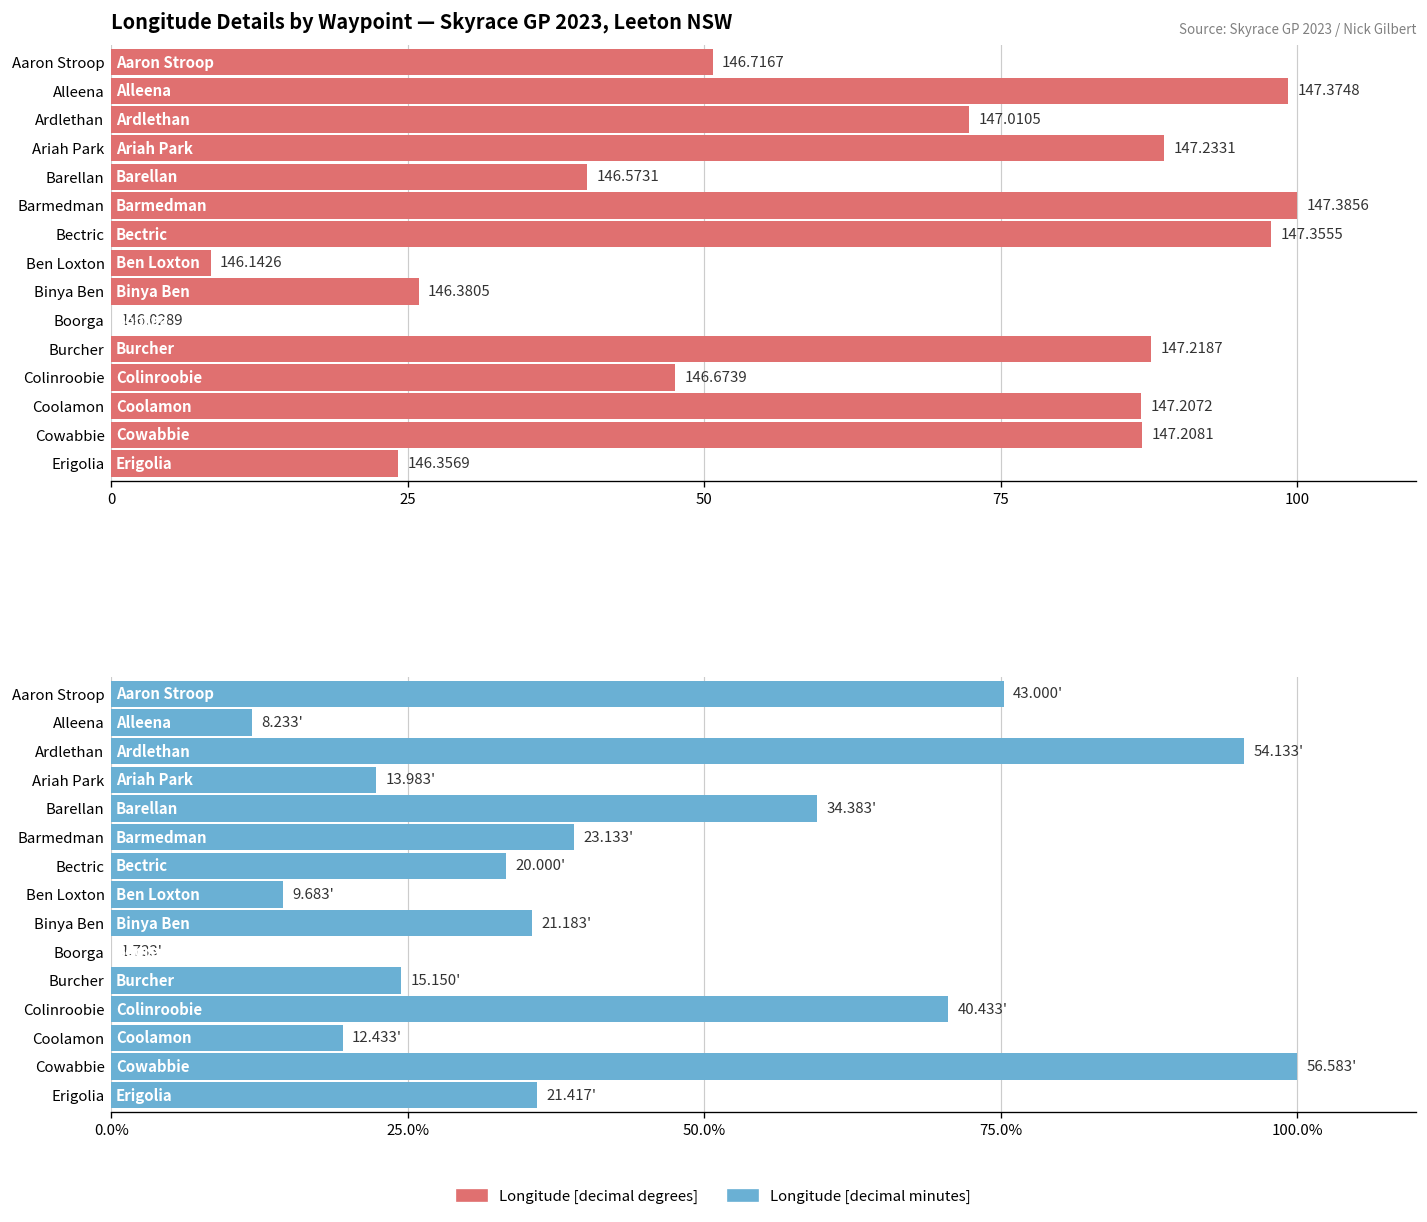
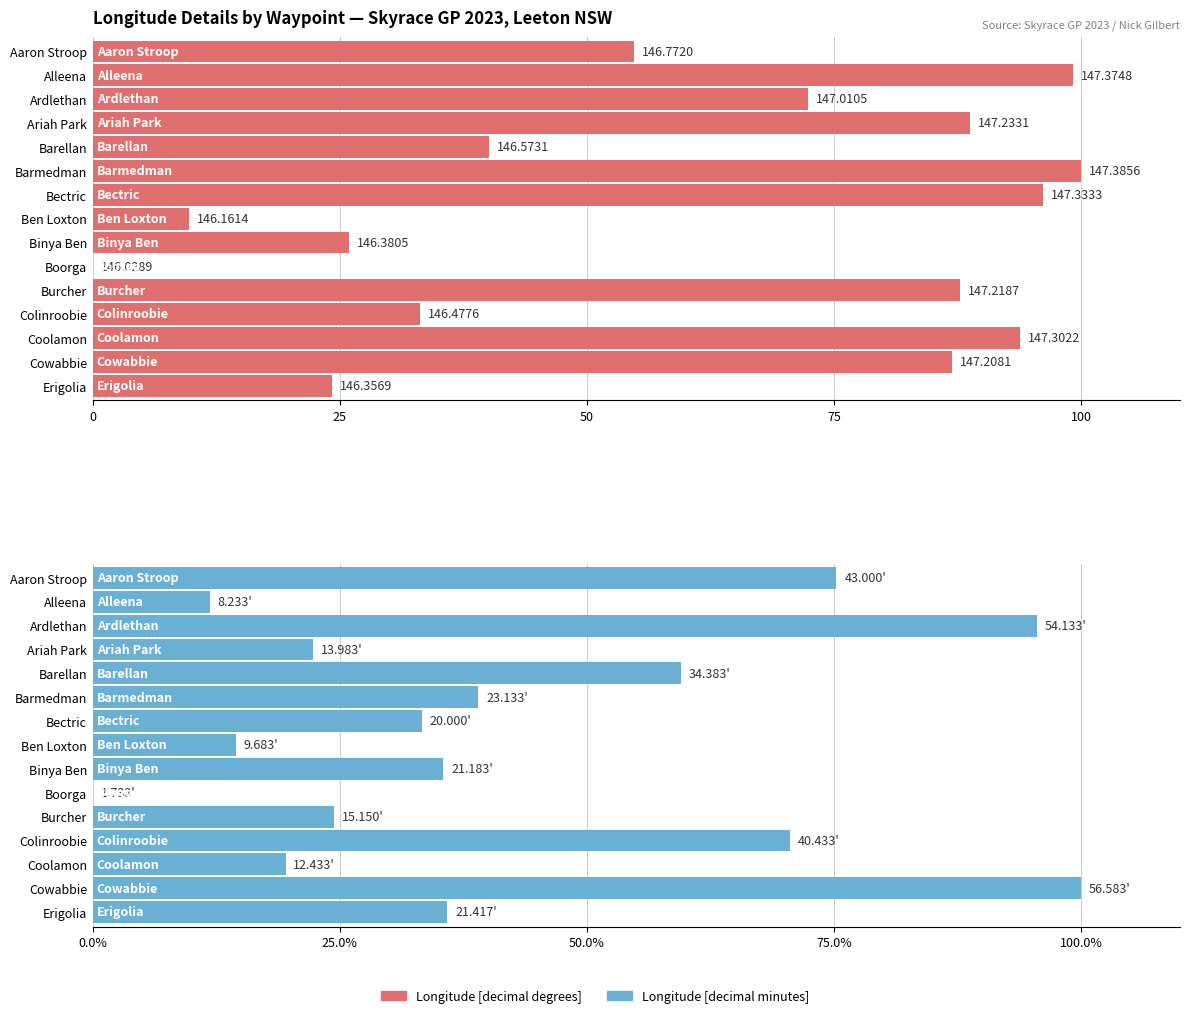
Longitude Details by Waypoint — Skyrace GP 2023, Leeton NSW, Aaron Stroop: 146.7167 -> 146.7720
Longitude Details by Waypoint — Skyrace GP 2023, Leeton NSW, Bectric: 147.3555 -> 147.3333
Longitude Details by Waypoint — Skyrace GP 2023, Leeton NSW, Ben Loxton: 146.1426 -> 146.1614
Longitude Details by Waypoint — Skyrace GP 2023, Leeton NSW, Colinroobie: 146.6739 -> 146.4776
Longitude Details by Waypoint — Skyrace GP 2023, Leeton NSW, Coolamon: 147.2072 -> 147.3022
